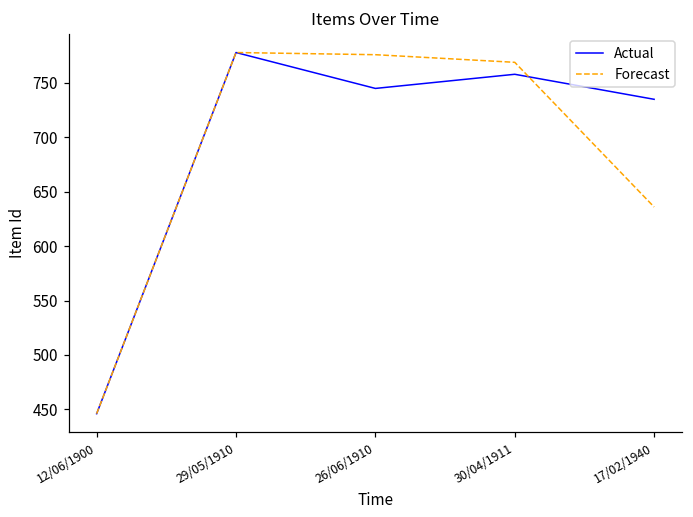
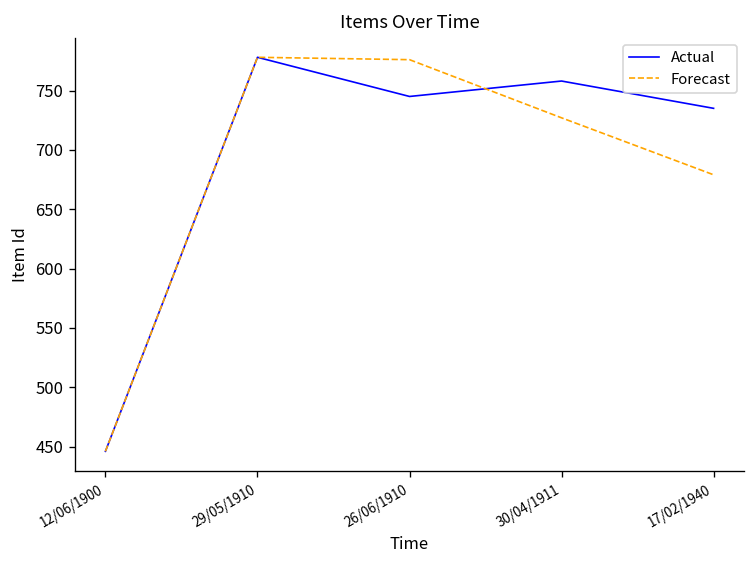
Forecast, 30/04/1911: 770 -> 730
Forecast, 17/02/1940: 640 -> 680
